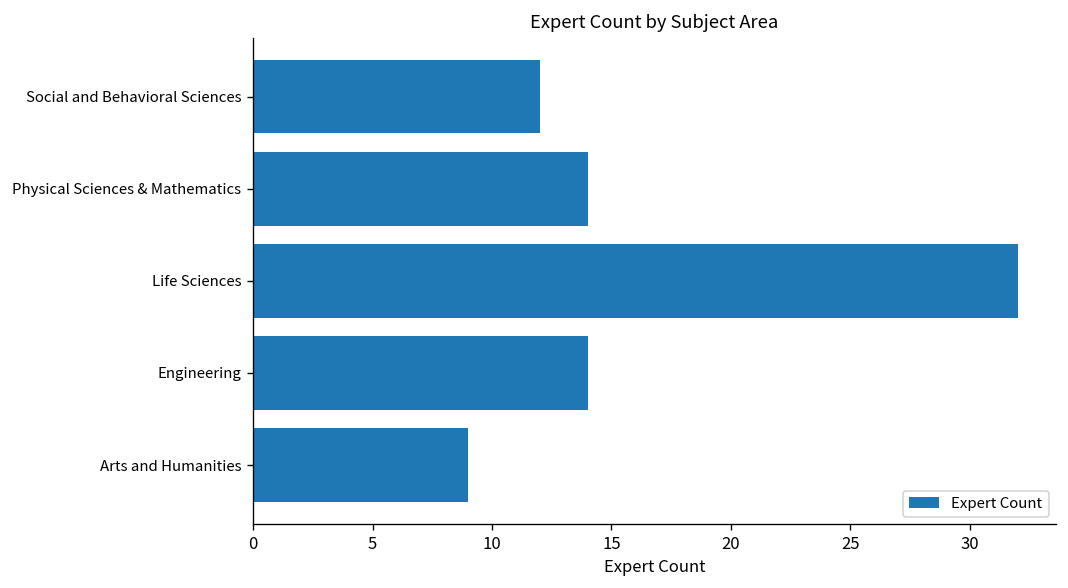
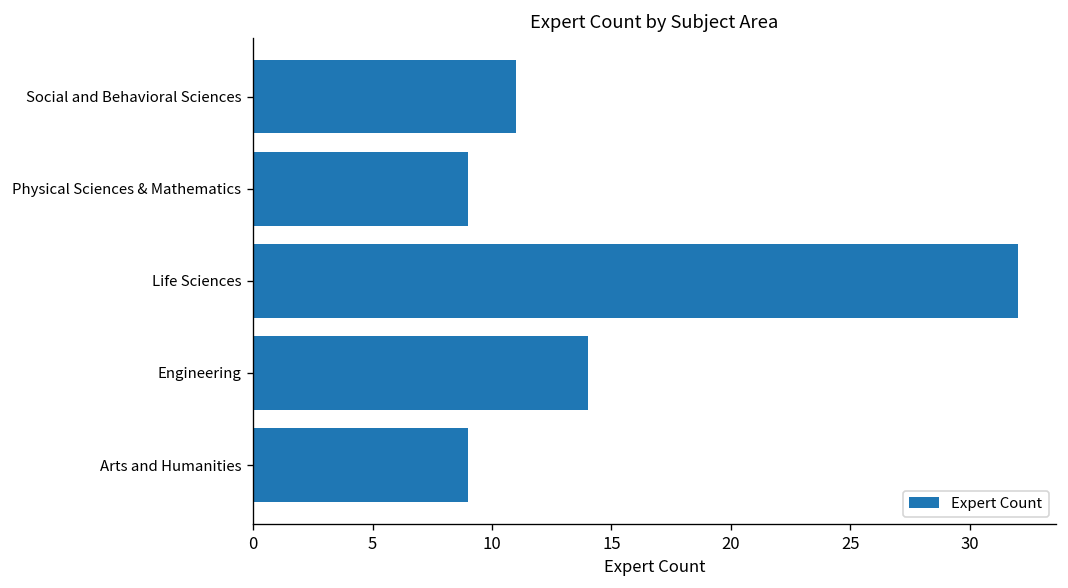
Social and Behavioral Sciences: 12 -> 11
Physical Sciences & Mathematics: 14 -> 9
